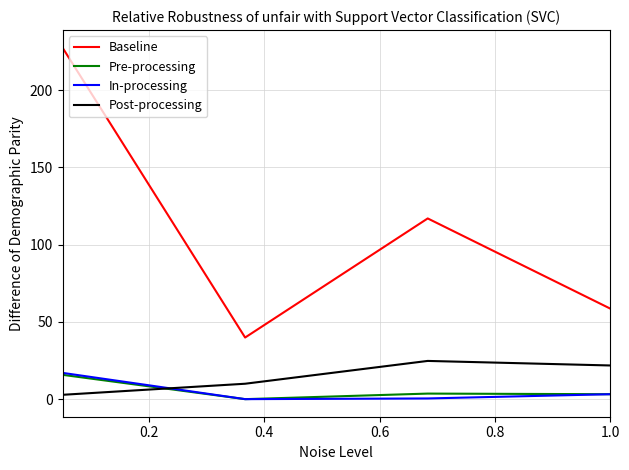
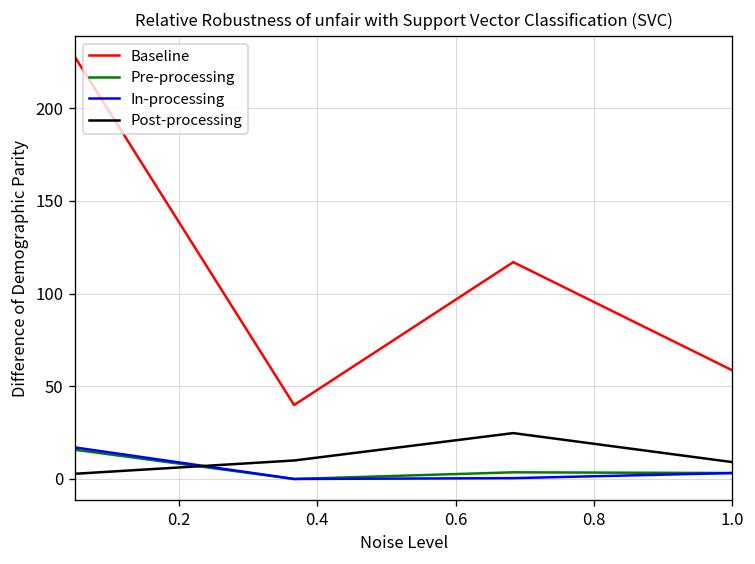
Post-processing, 1.0: 22 -> 9
